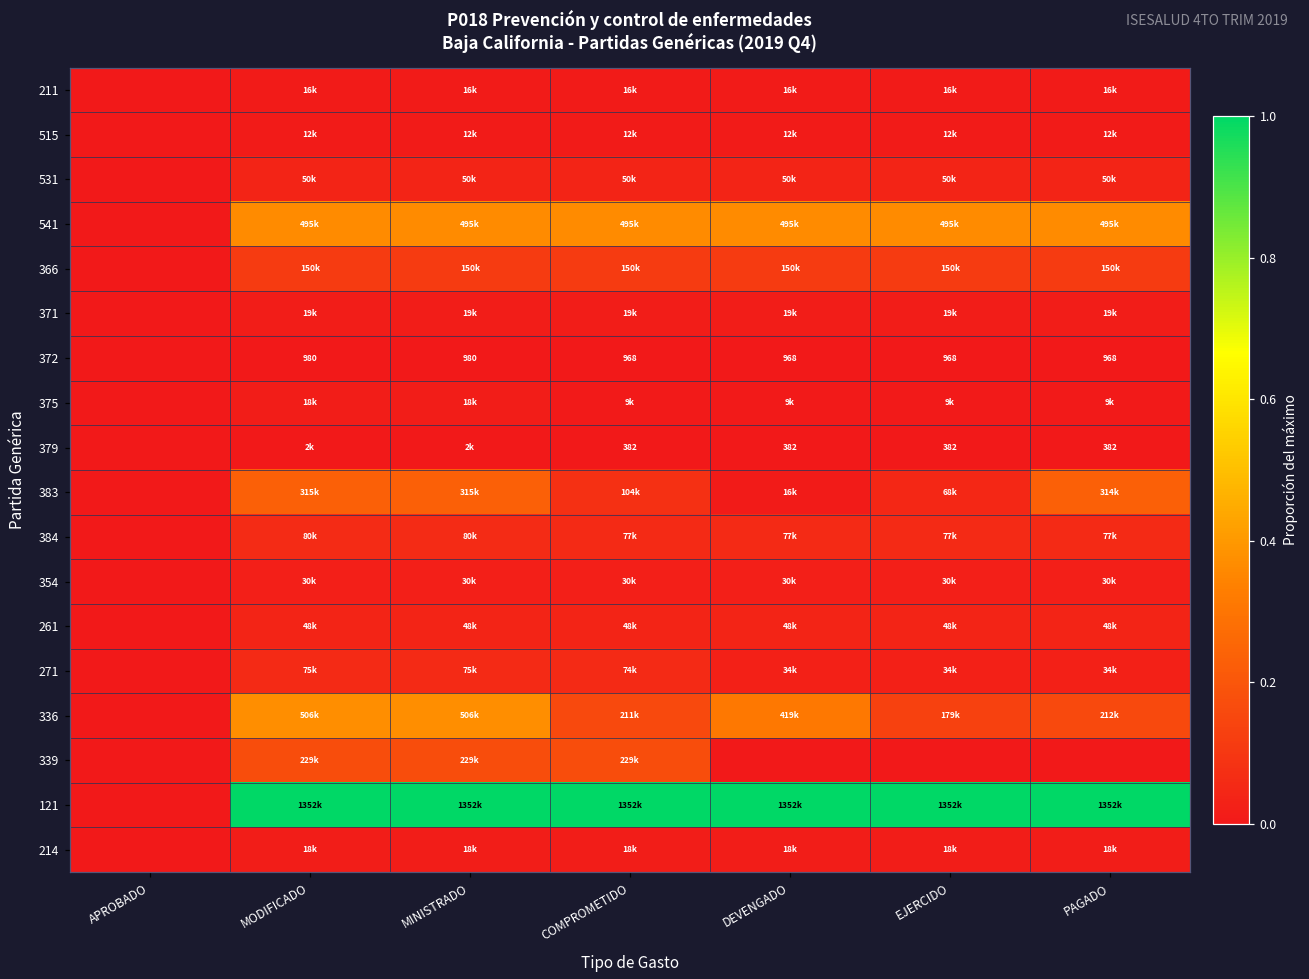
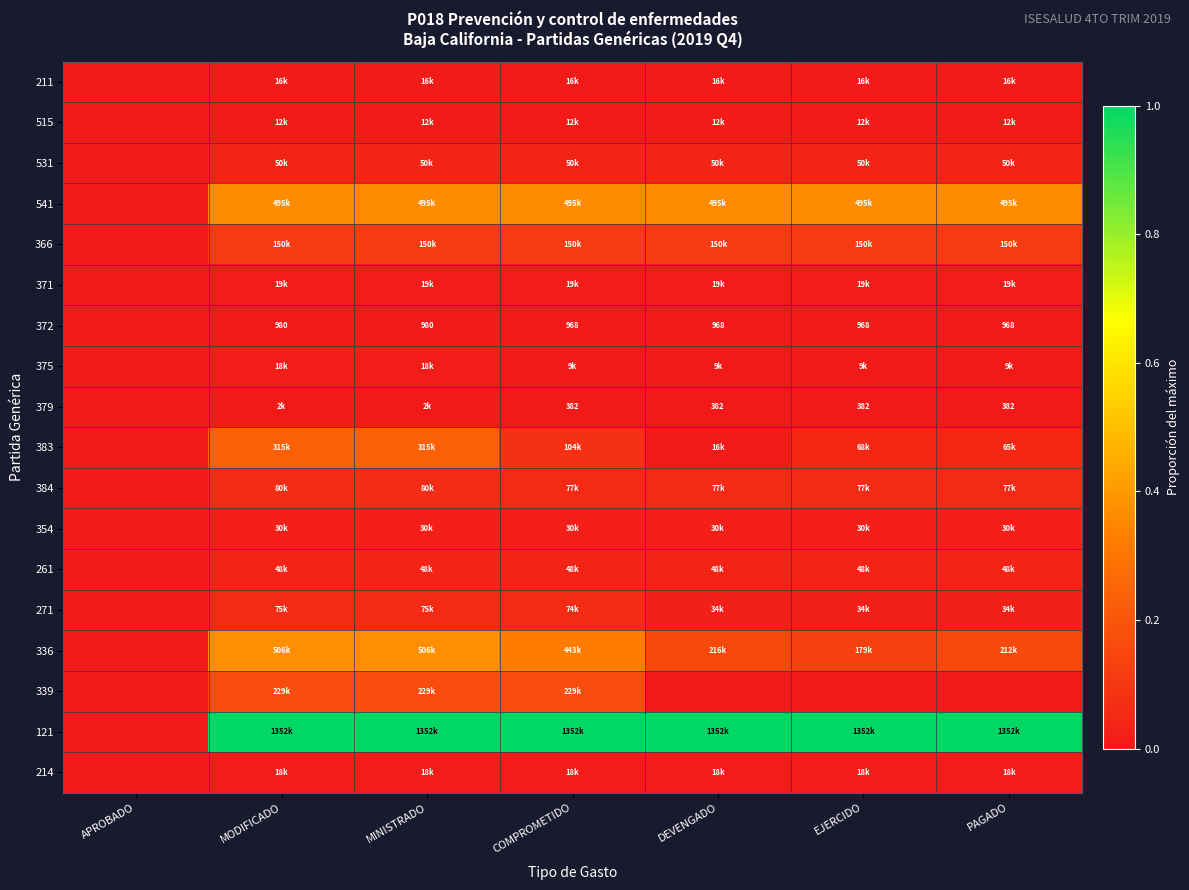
383, PAGADO: 314k -> 65k
336, COMPROMETIDO: 211k -> 443k
336, DEVENGADO: 419k -> 216k
